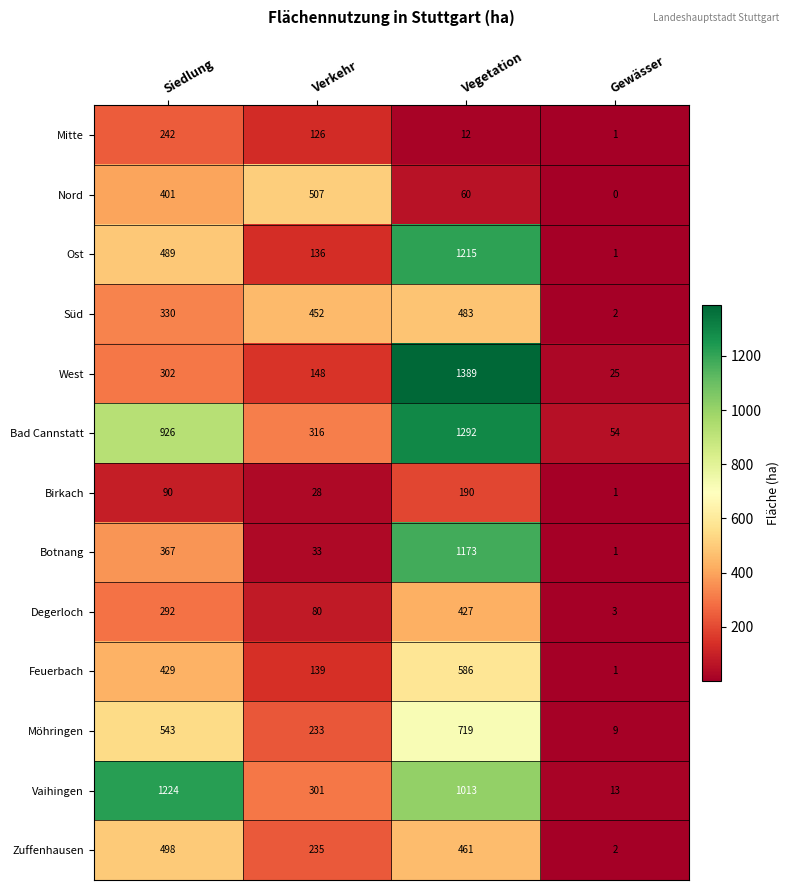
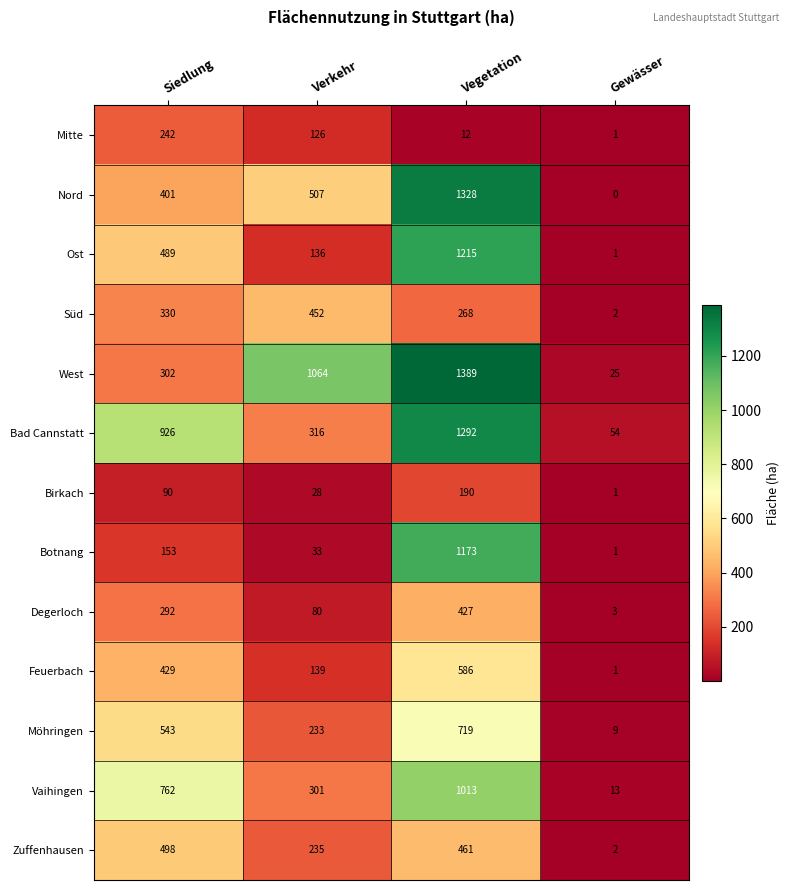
Nord, Vegetation: 60 -> 1328
Süd, Vegetation: 483 -> 268
West, Verkehr: 148 -> 1064
Botnang, Siedlung: 367 -> 153
Vaihingen, Siedlung: 1224 -> 762
